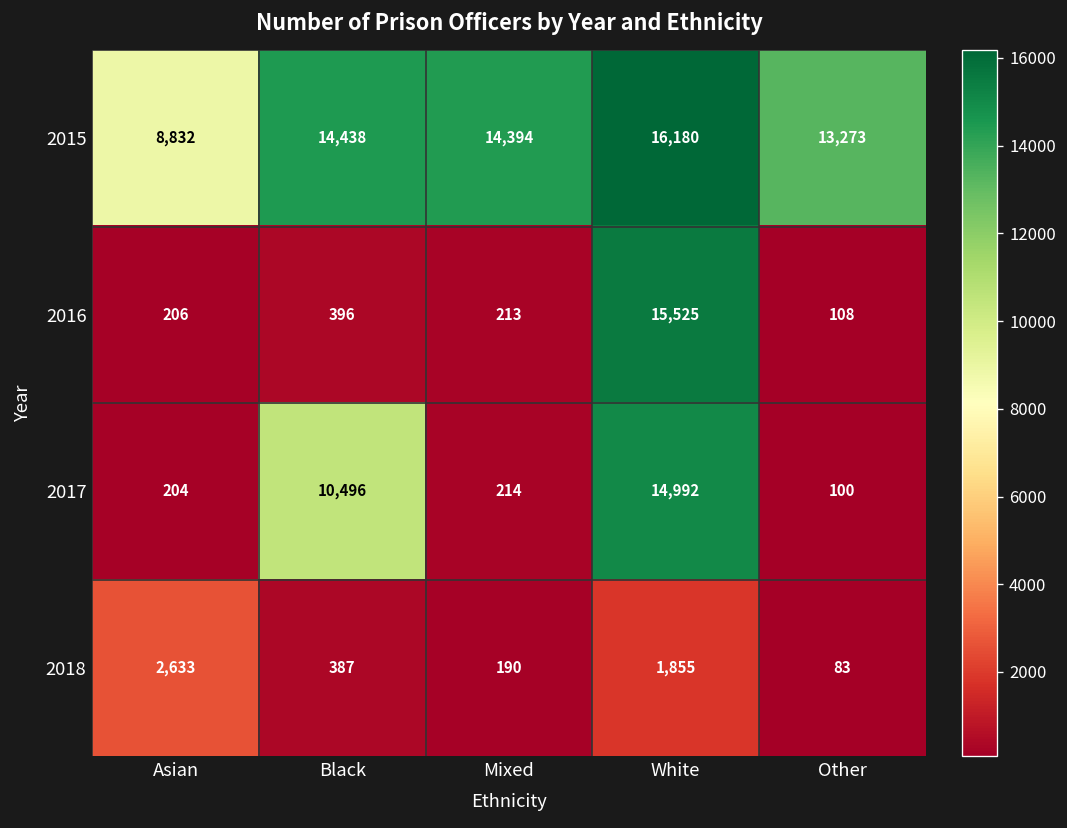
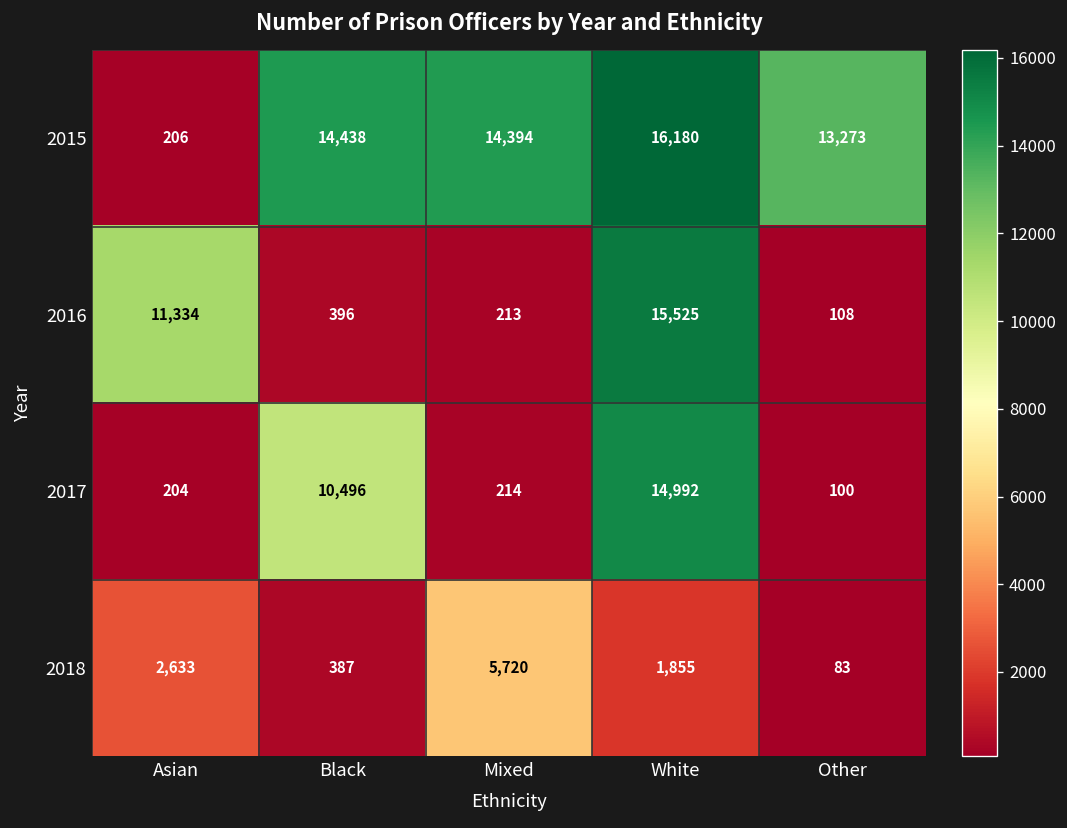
2015, Asian: 8,832 -> 206
2016, Asian: 206 -> 11,334
2018, Mixed: 190 -> 5,720
